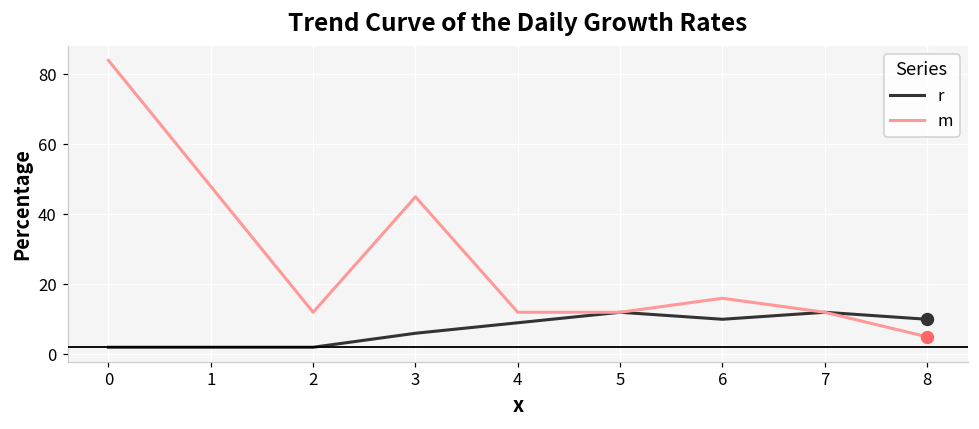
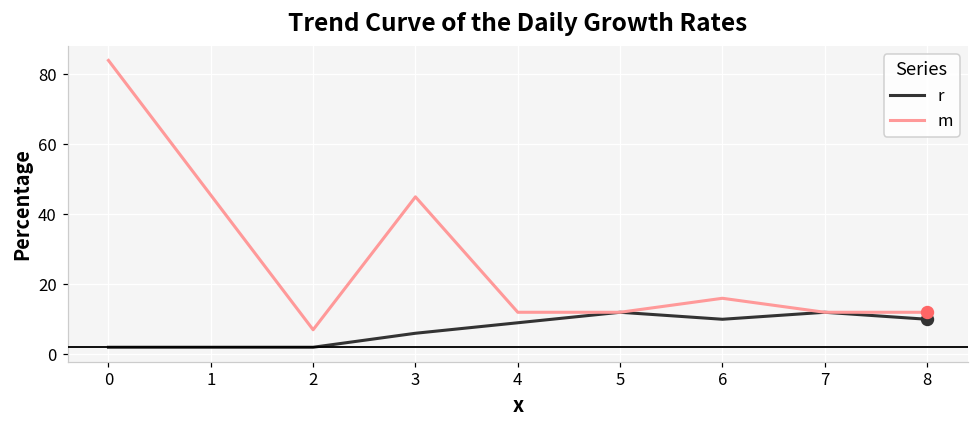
m, 2: 12 -> 7
m, 8: 5 -> 12
